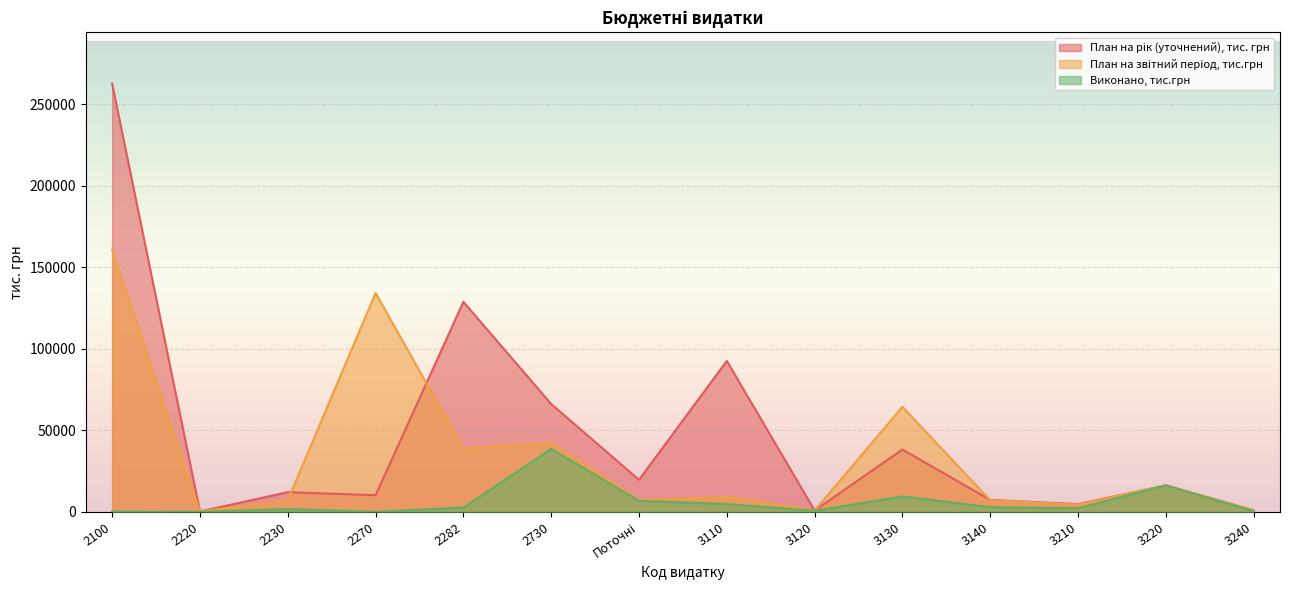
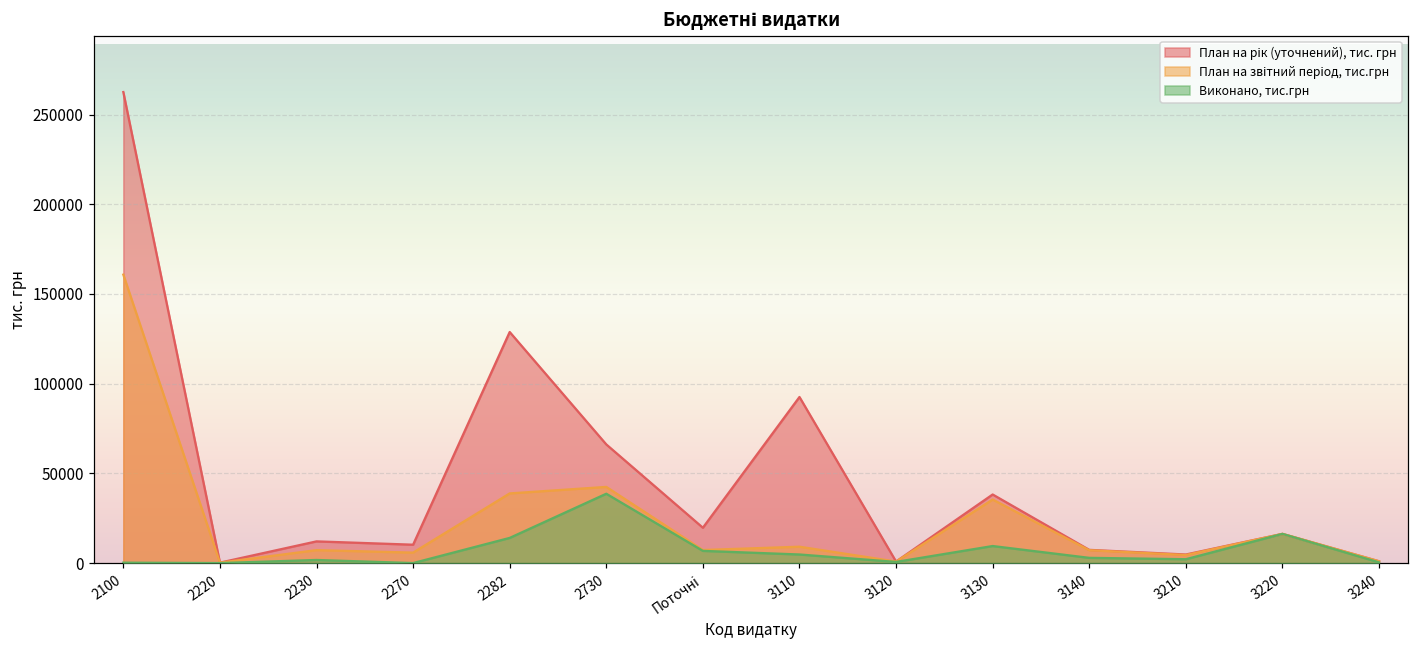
План на звітний період, тис.грн, 2270: 134000 -> 6000
Виконано, тис.грн, 2282: 3000 -> 14000
План на звітний період, тис.грн, 3130: 64000 -> 35000
